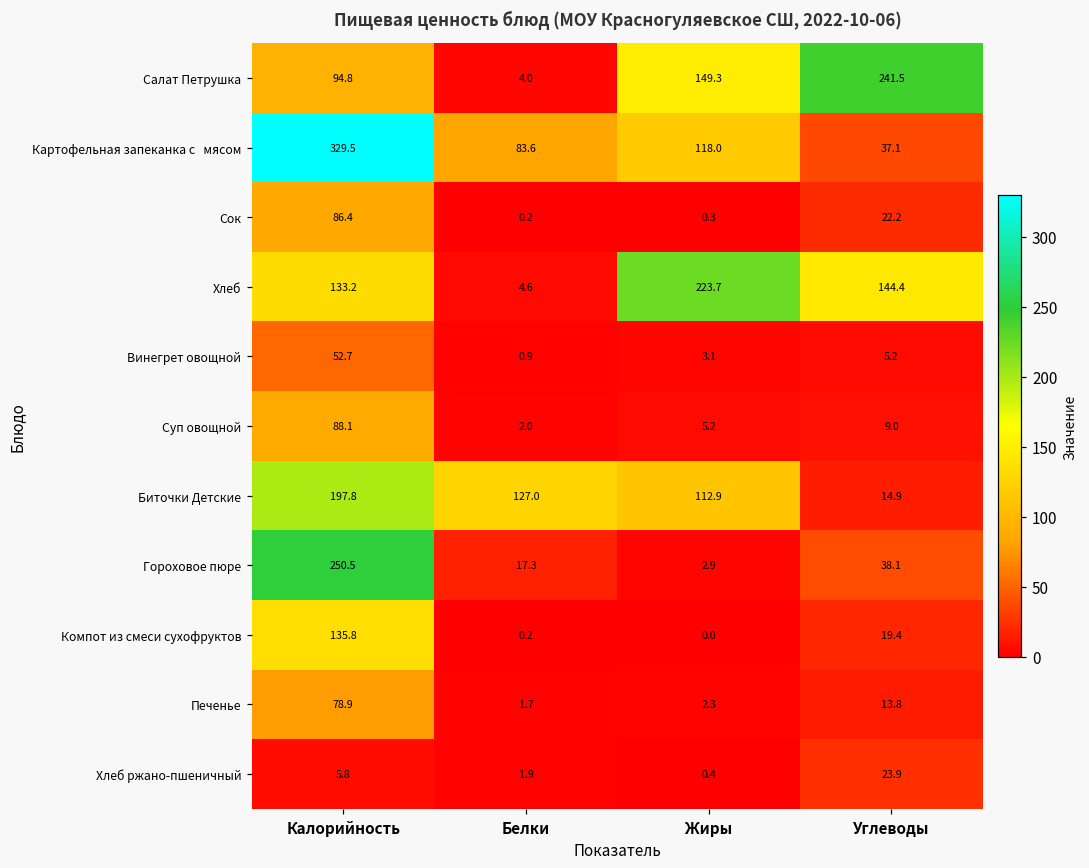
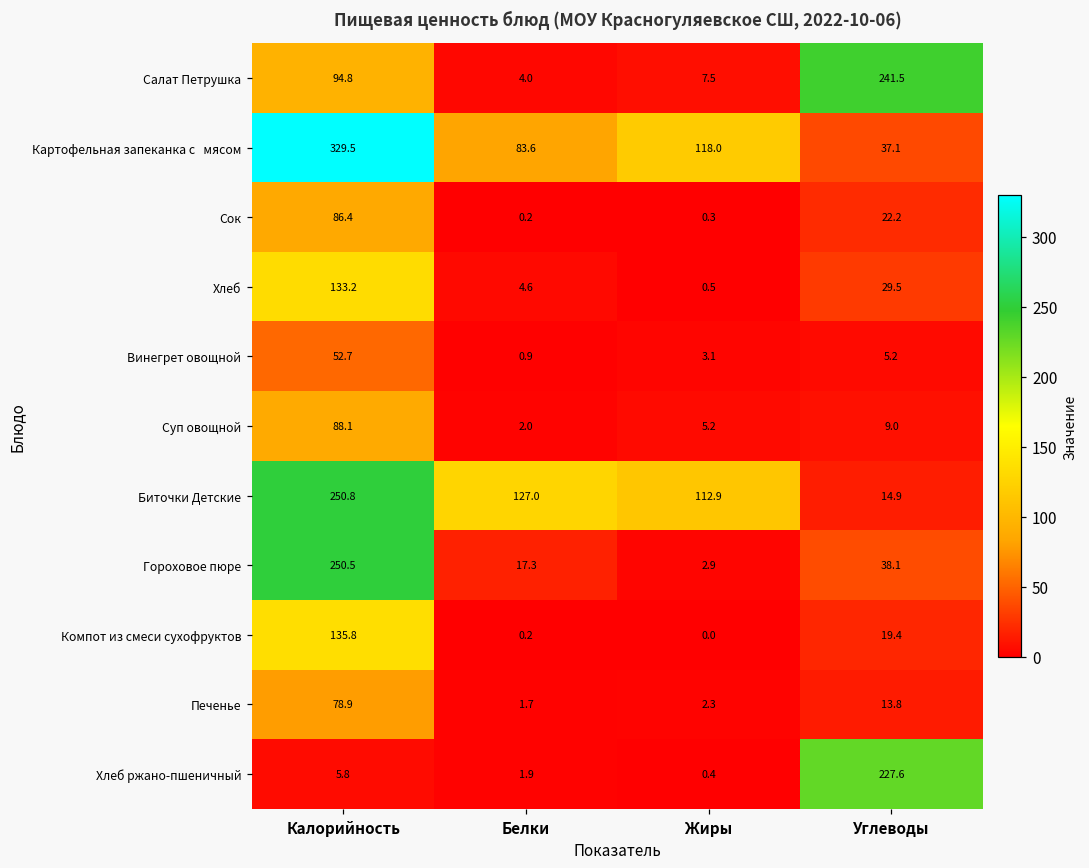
Салат Петрушка, Жиры: 149.3 -> 7.5
Хлеб, Жиры: 223.7 -> 0.5
Хлеб, Углеводы: 144.4 -> 29.5
Биточки Детские, Калорийность: 197.8 -> 250.8
Хлеб ржано-пшеничный, Углеводы: 23.9 -> 227.6
